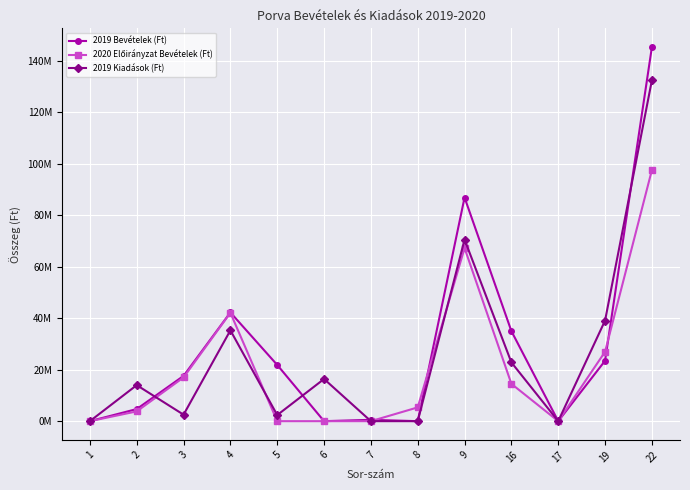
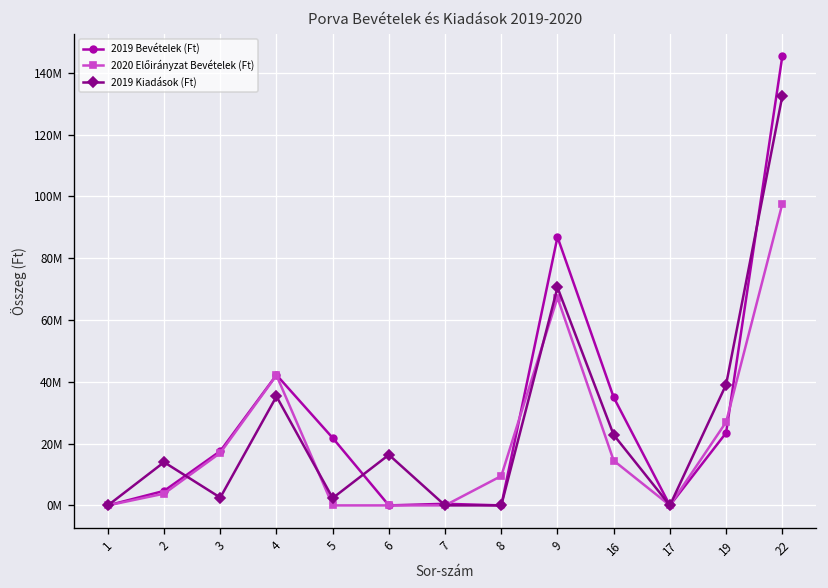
2020 Előirányzat Bevételek (Ft), 8: 5000000 -> 10000000
